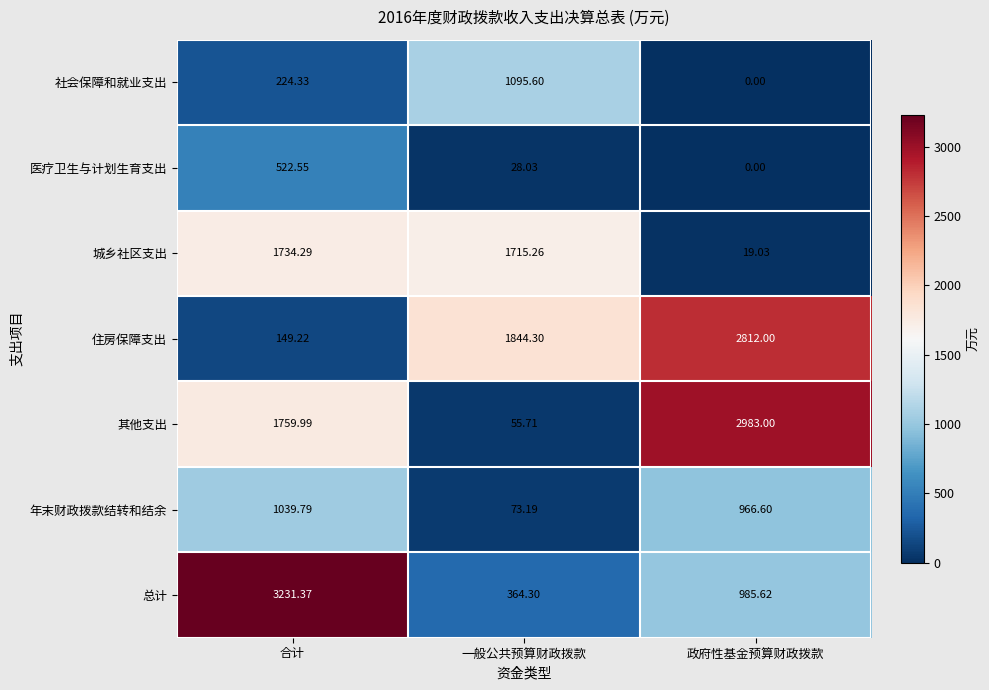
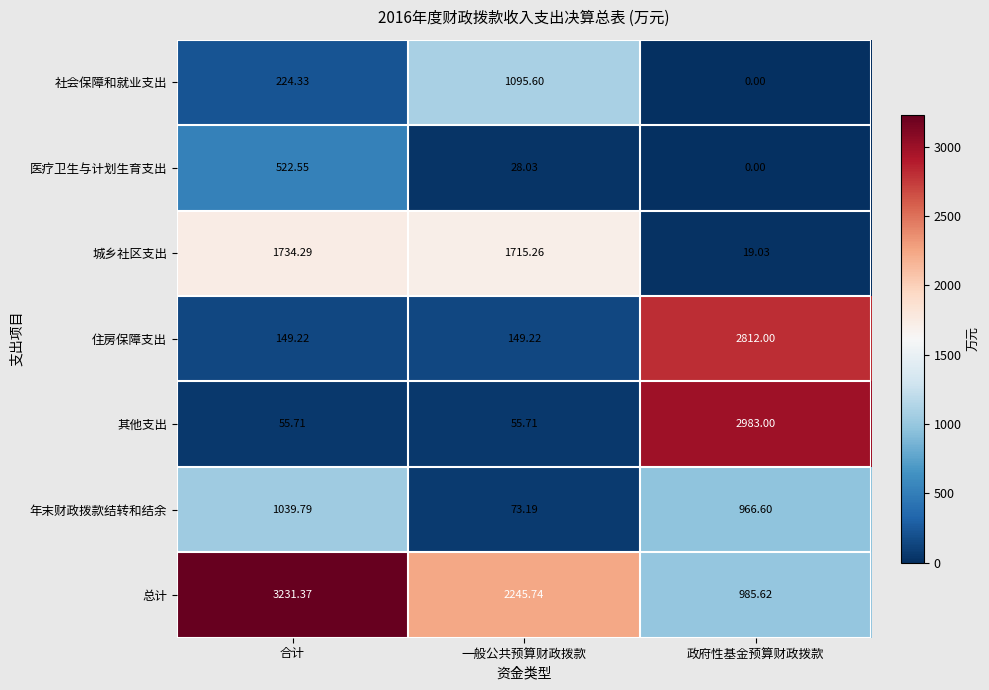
住房保障支出, 一般公共预算财政拨款: 1844.30 -> 149.22
其他支出, 合计: 1759.99 -> 55.71
总计, 一般公共预算财政拨款: 364.30 -> 2245.74
